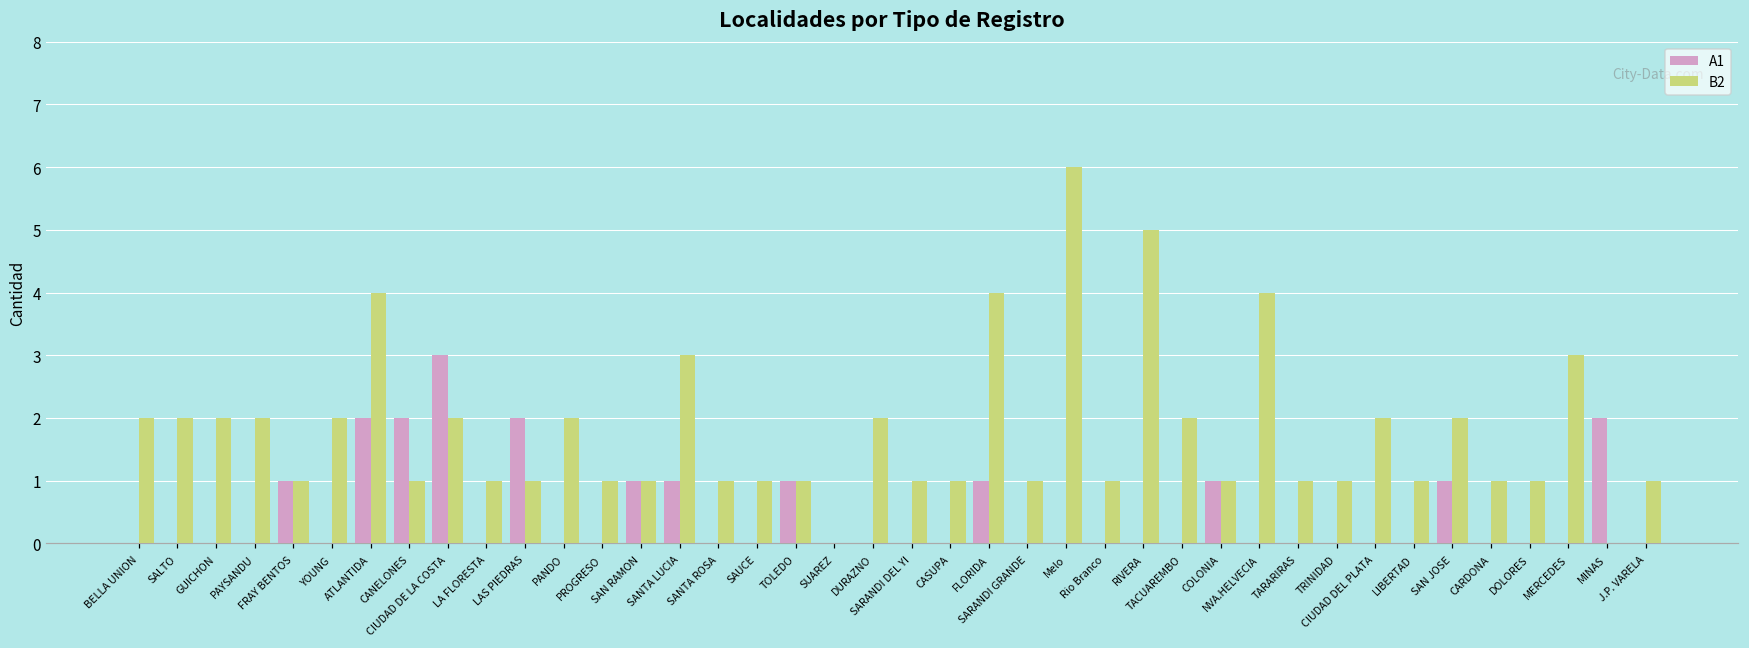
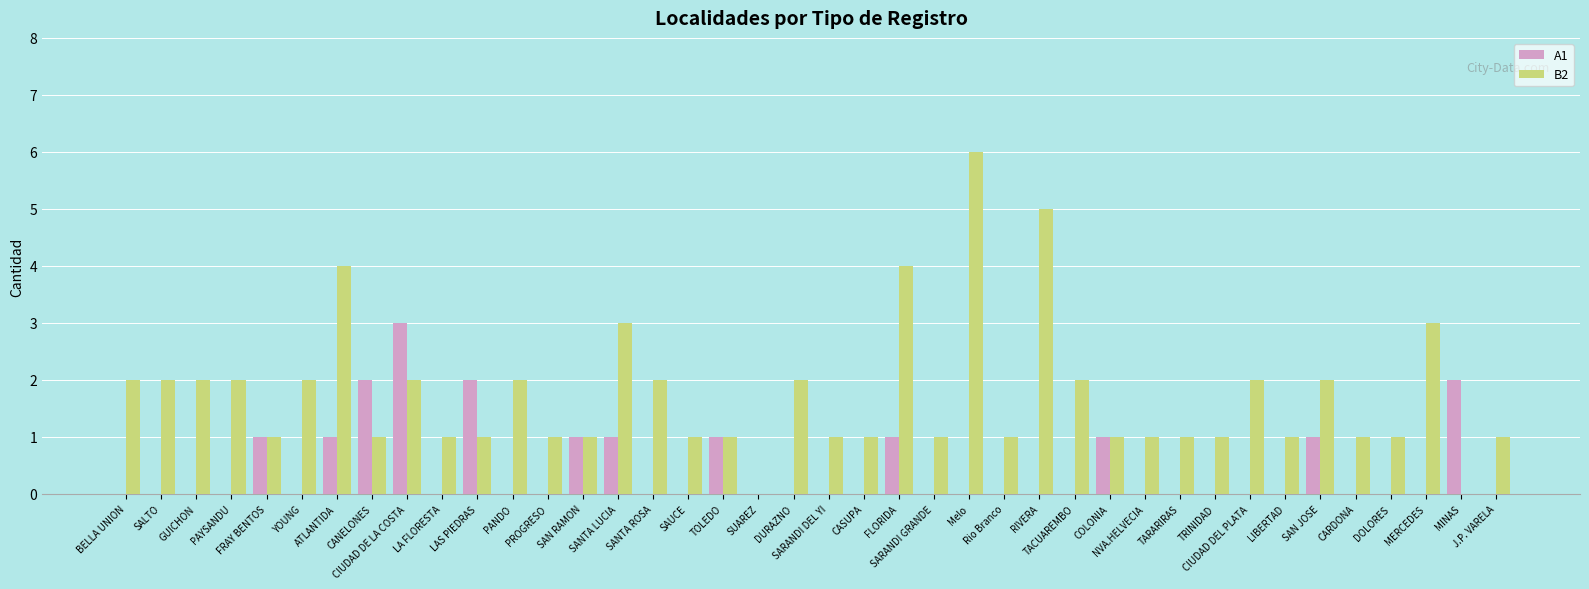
A1, ATLANTIDA: 2 -> 1
B2, SANTA ROSA: 1 -> 2
B2, NVA.HELVECIA: 4 -> 1
